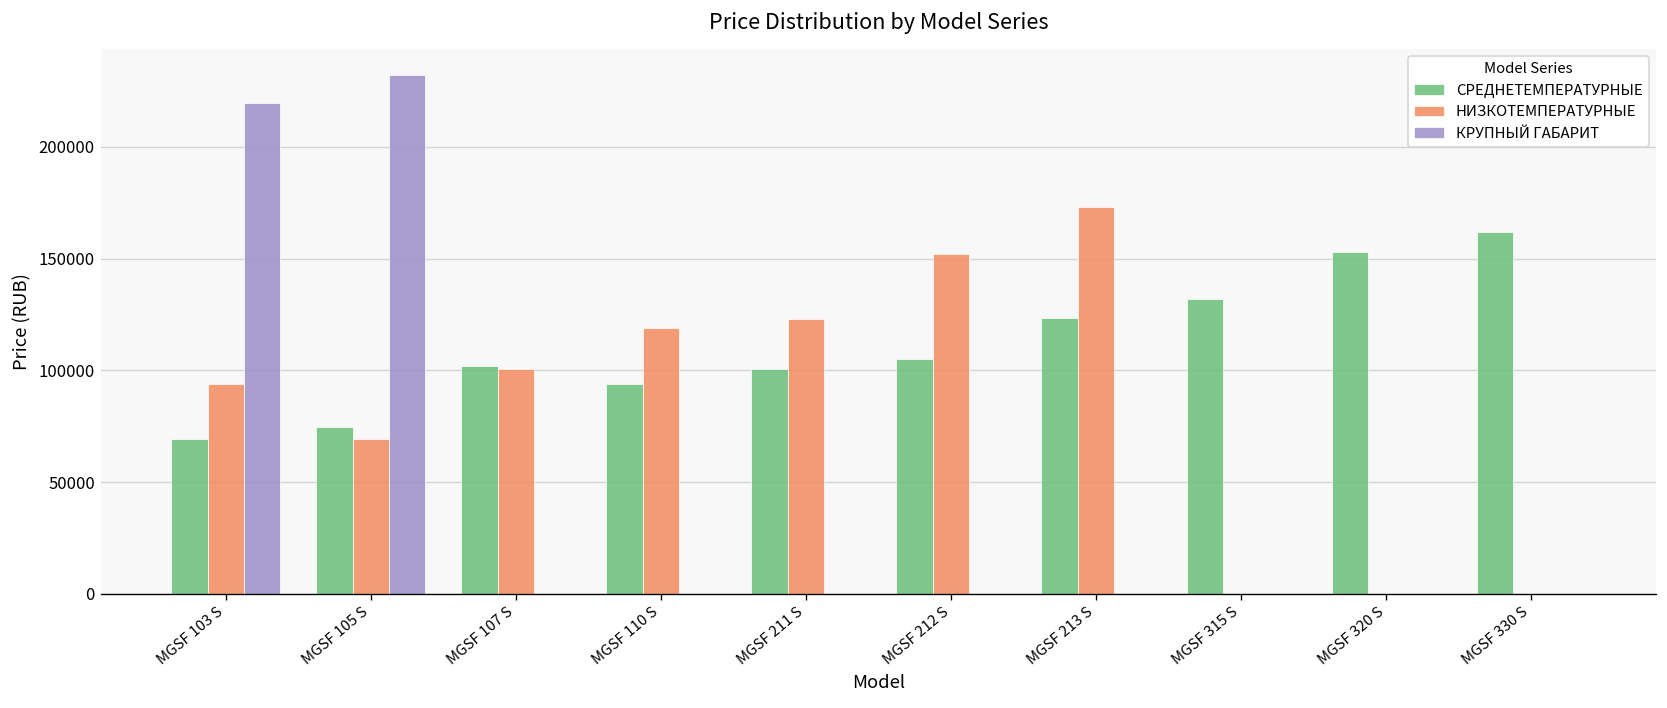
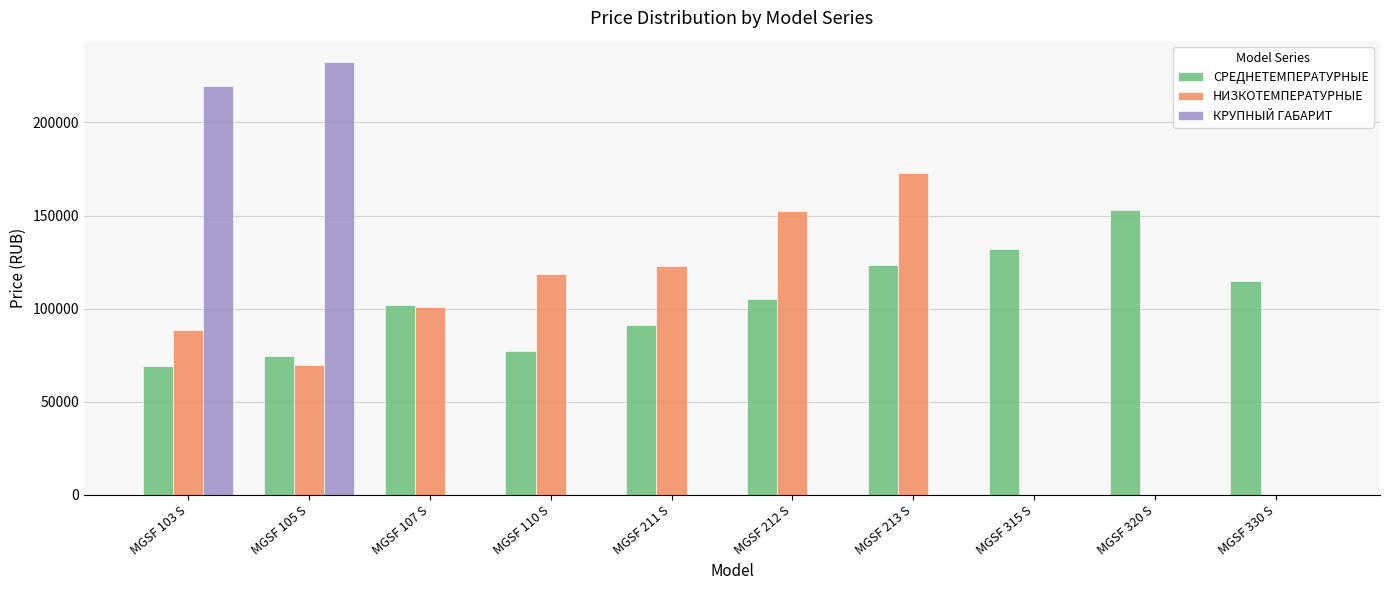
НИЗКОТЕМПЕРАТУРНЫЕ, MGSF 103 S: 94000 -> 88000
СРЕДНЕТЕМПЕРАТУРНЫЕ, MGSF 110 S: 94000 -> 77000
СРЕДНЕТЕМПЕРАТУРНЫЕ, MGSF 211 S: 100000 -> 91000
СРЕДНЕТЕМПЕРАТУРНЫЕ, MGSF 330 S: 162000 -> 115000
